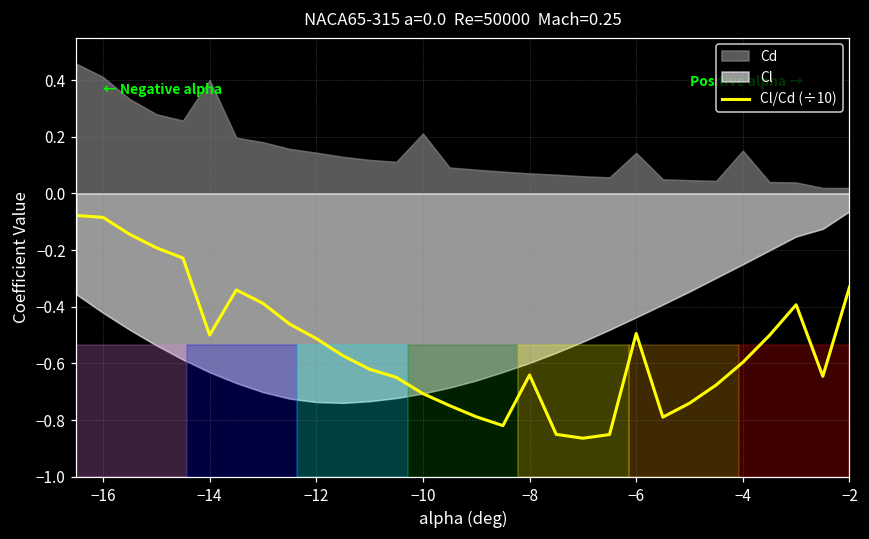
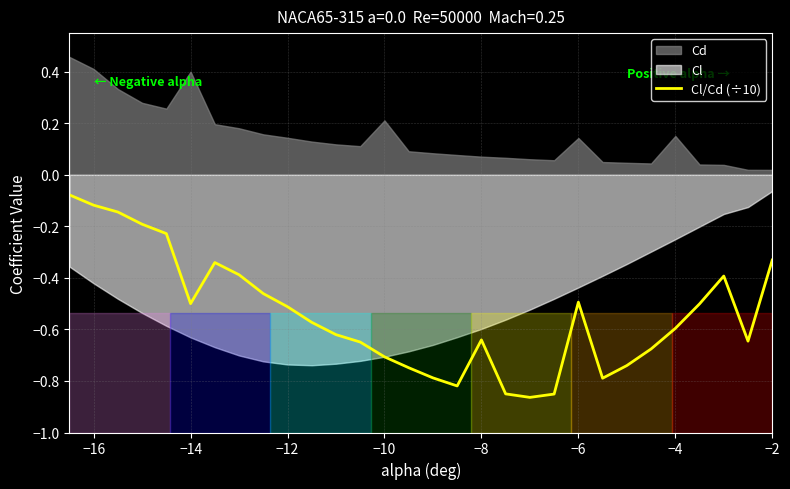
Cl/Cd (÷10), −16: -0.08 -> -0.12
